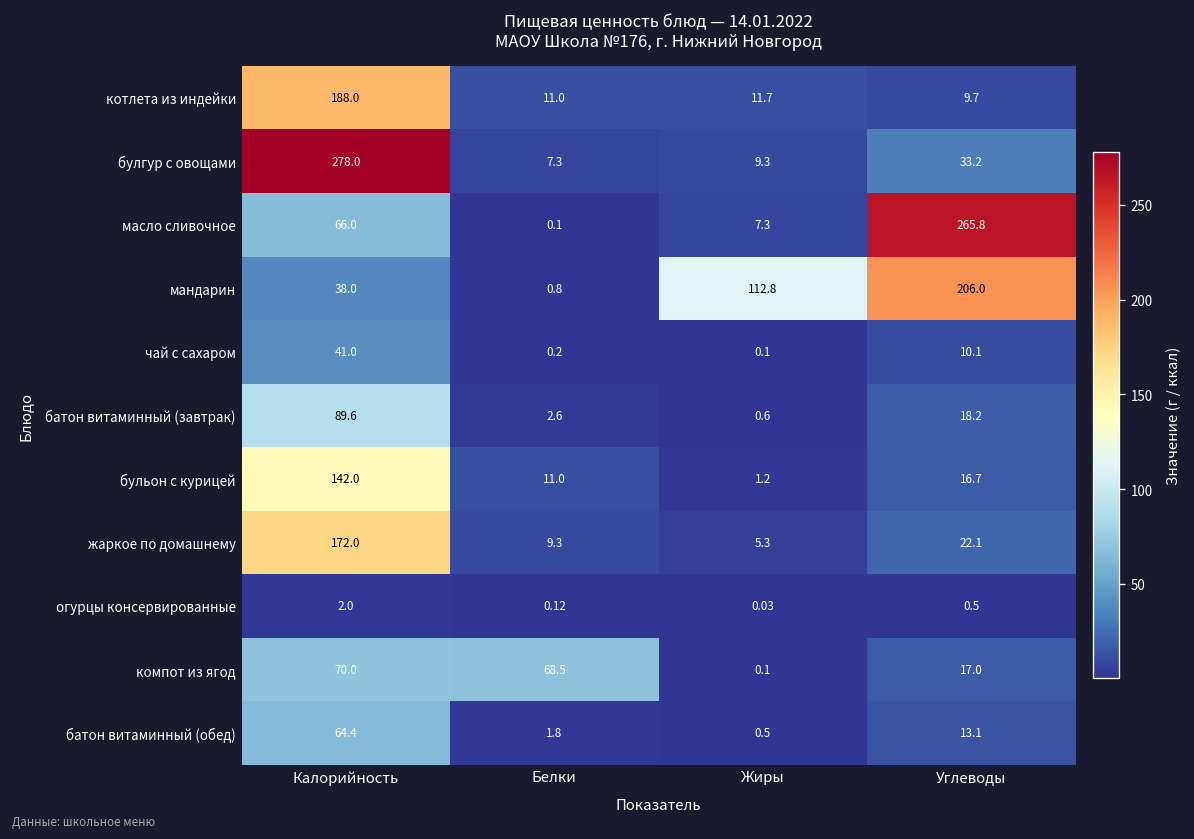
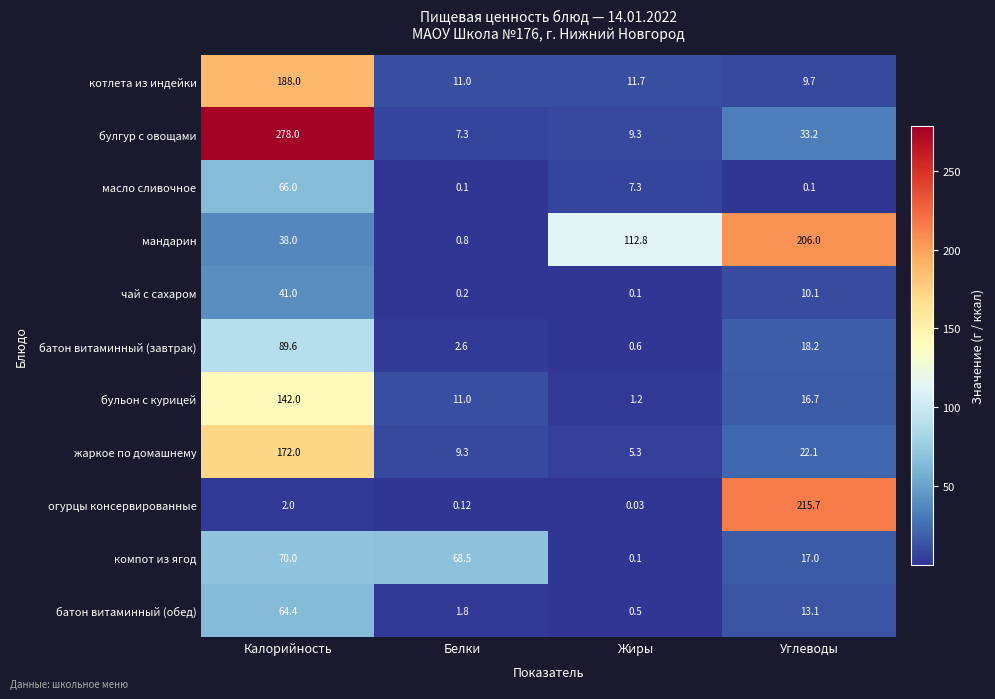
масло сливочное, Углеводы: 265.8 -> 0.1
огурцы консервированные, Углеводы: 0.5 -> 215.7
